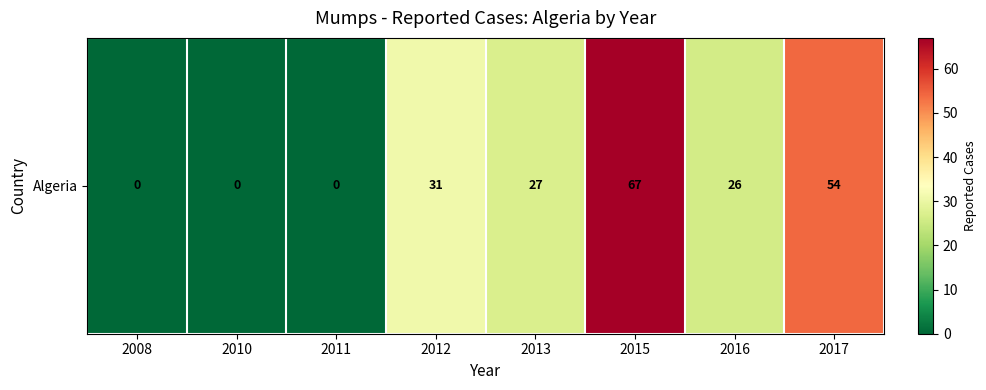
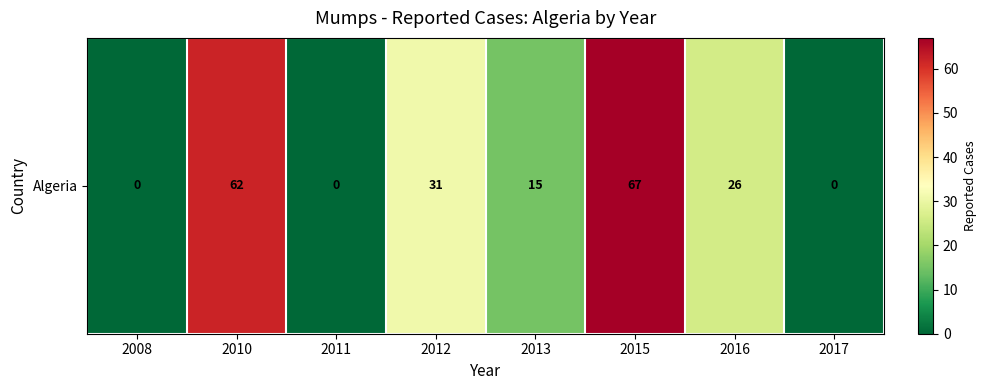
Algeria, 2010: 0 -> 62
Algeria, 2013: 27 -> 15
Algeria, 2017: 54 -> 0
